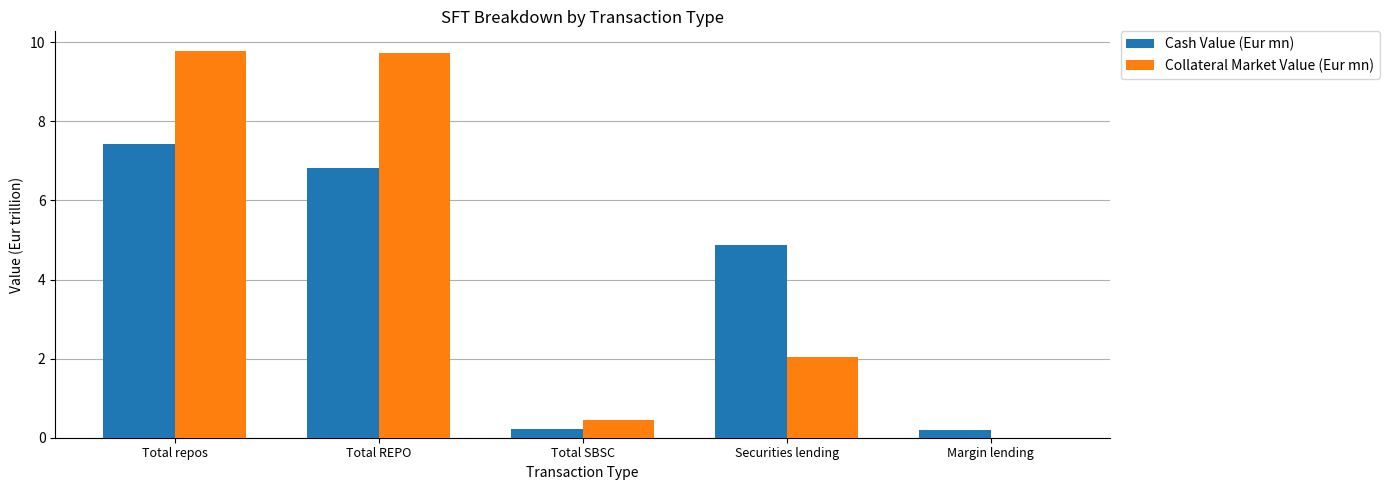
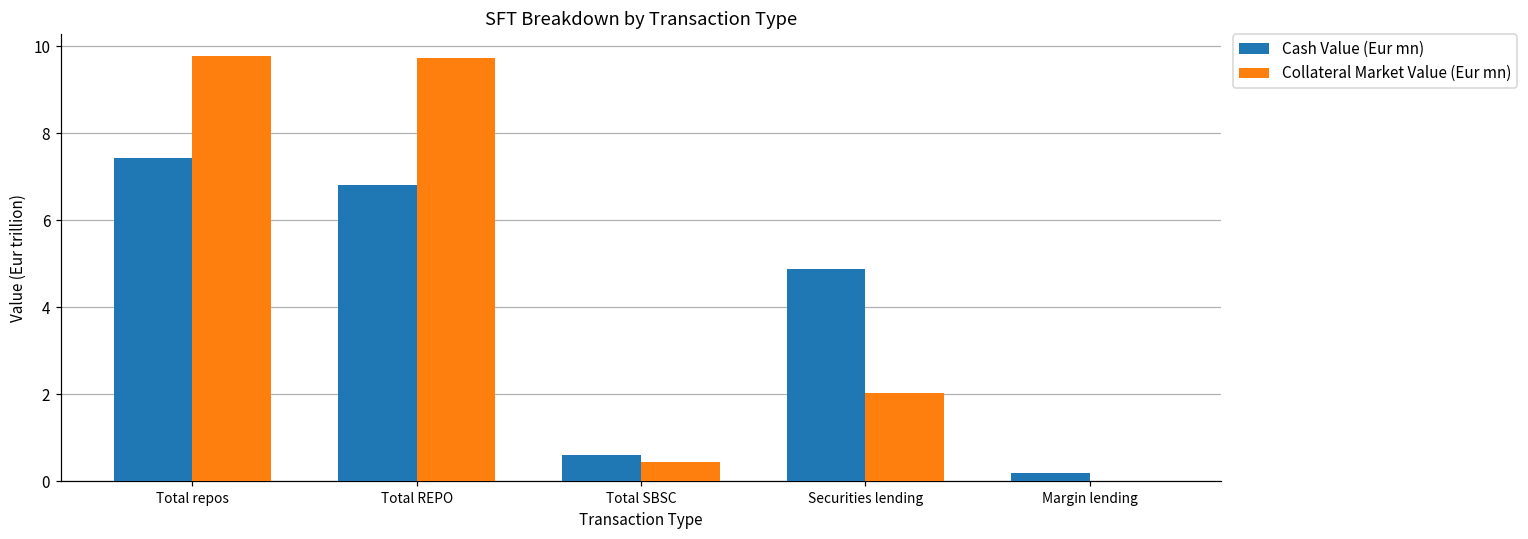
Cash Value (Eur mn), Total SBSC: 0.2 -> 0.6
